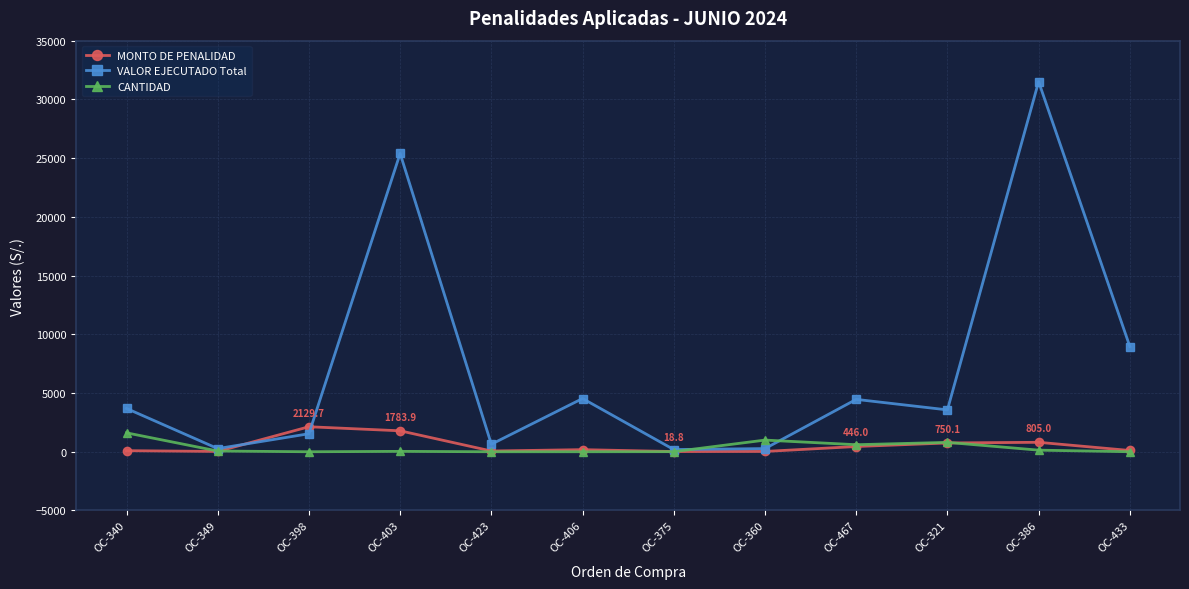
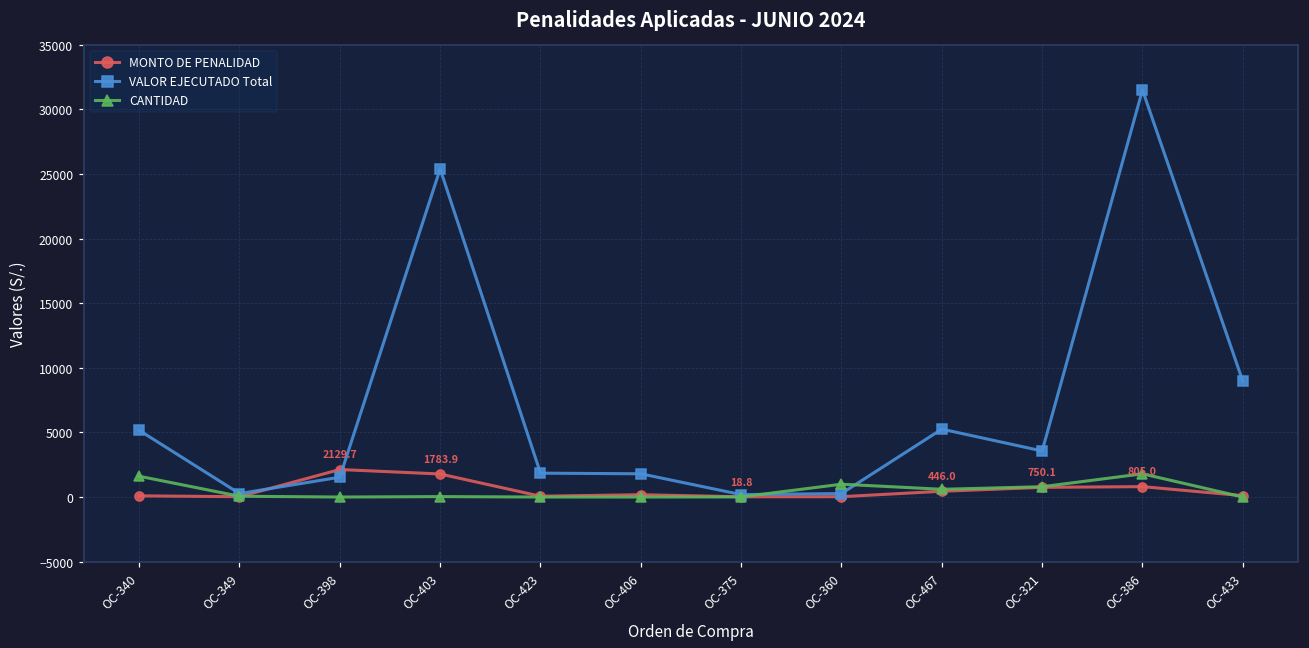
VALOR EJECUTADO Total, OC-340: 3700 -> 5200
VALOR EJECUTADO Total, OC-423: 600 -> 1800
VALOR EJECUTADO Total, OC-406: 4500 -> 1800
VALOR EJECUTADO Total, OC-467: 4500 -> 5300
CANTIDAD, OC-386: 100 -> 1800
